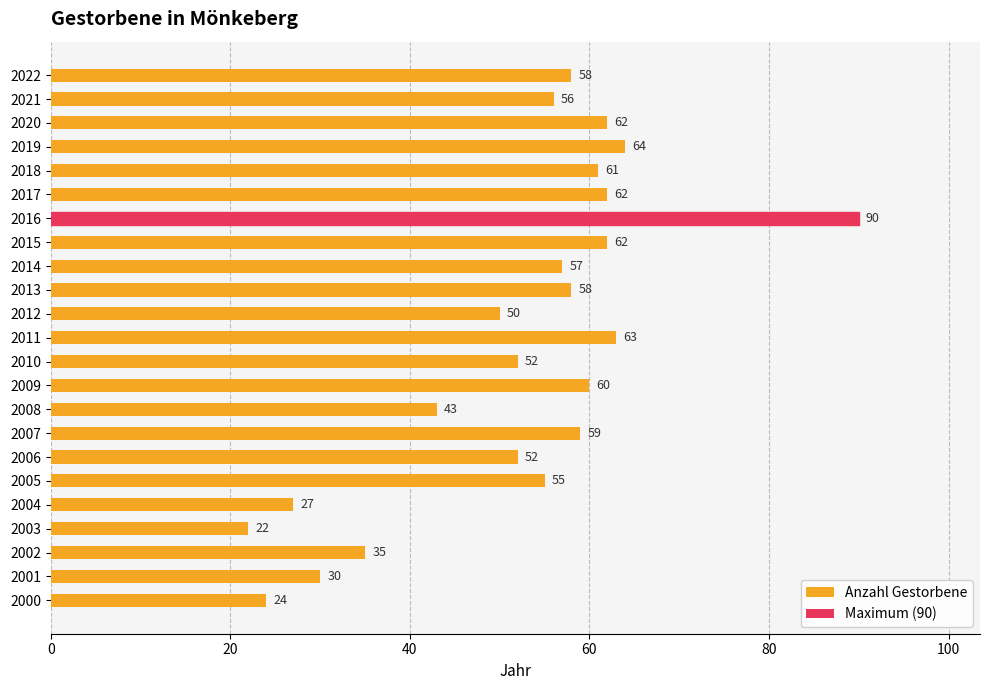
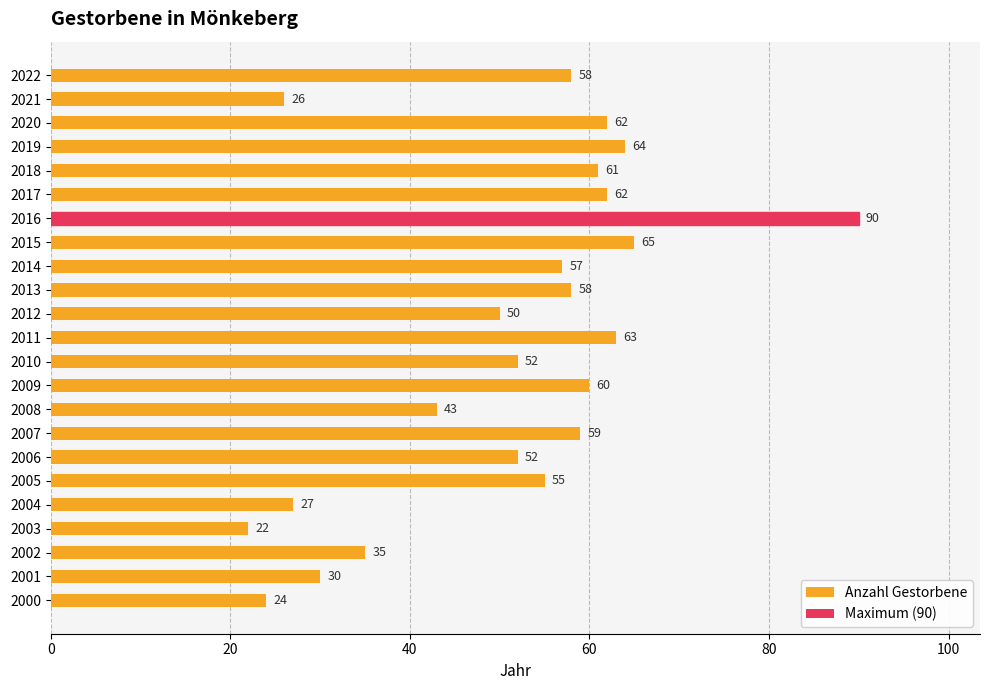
2021: 56 -> 26
2015: 62 -> 65
